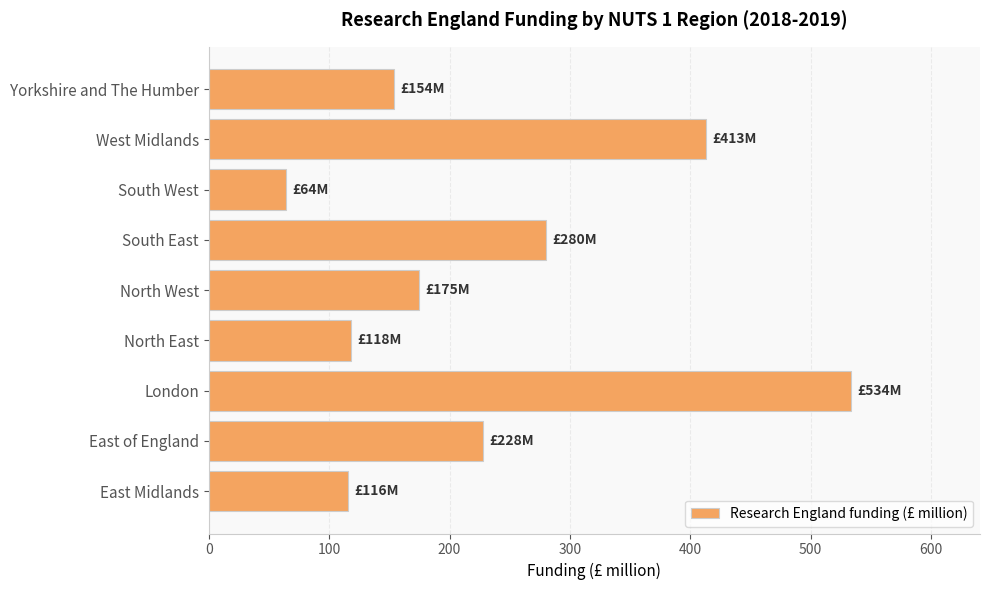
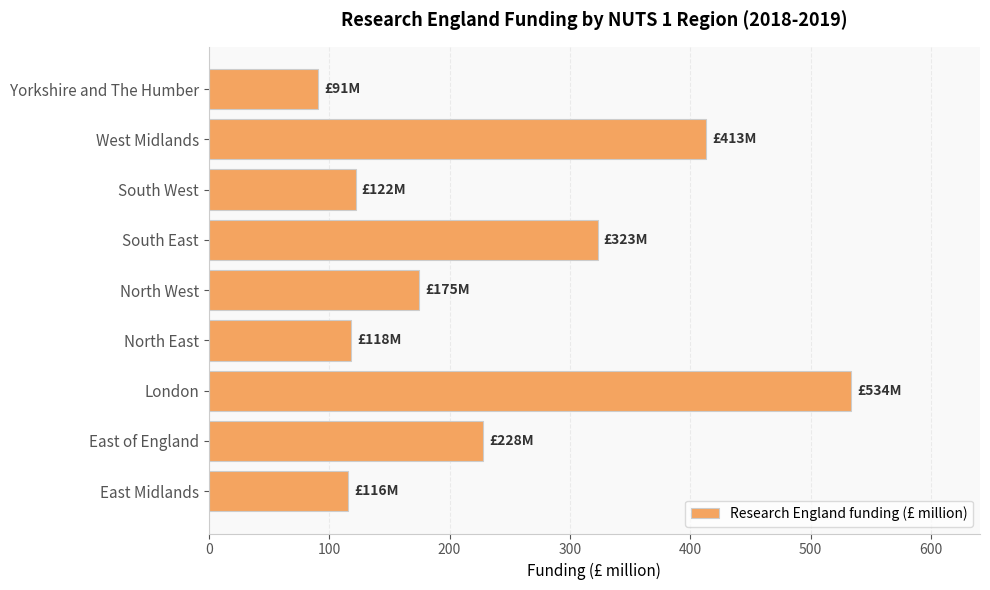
Yorkshire and The Humber: £154M -> £91M
South West: £64M -> £122M
South East: £280M -> £323M
